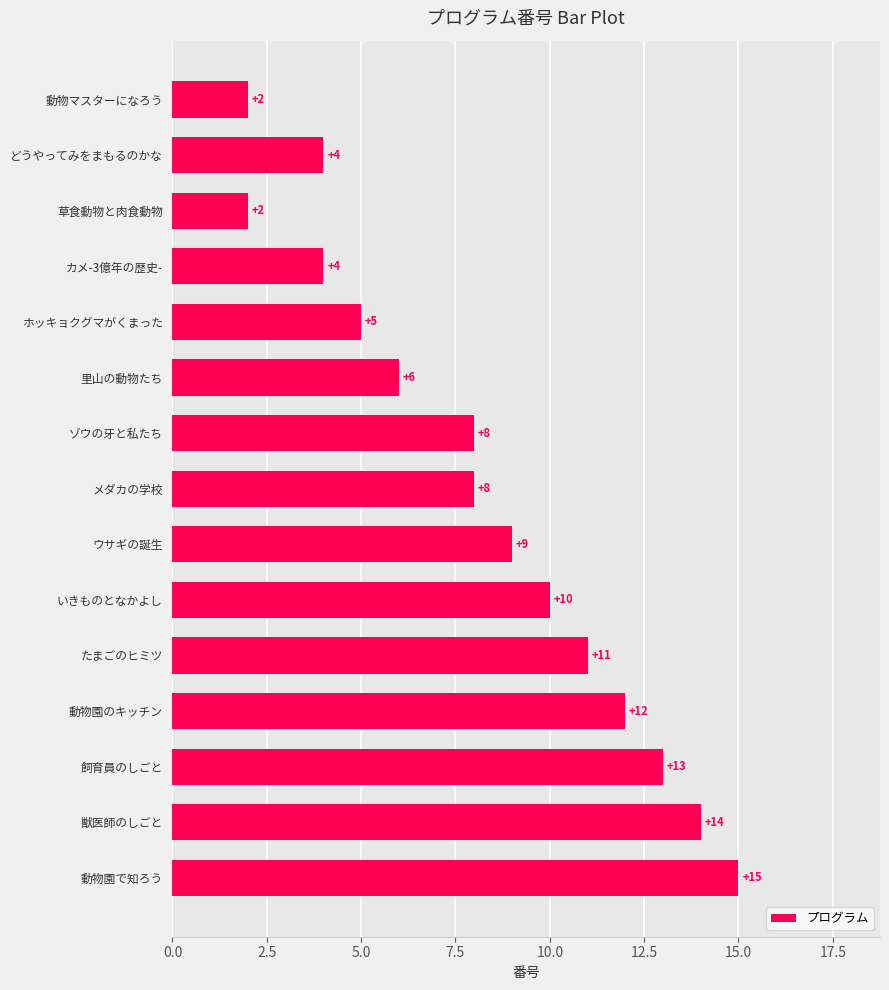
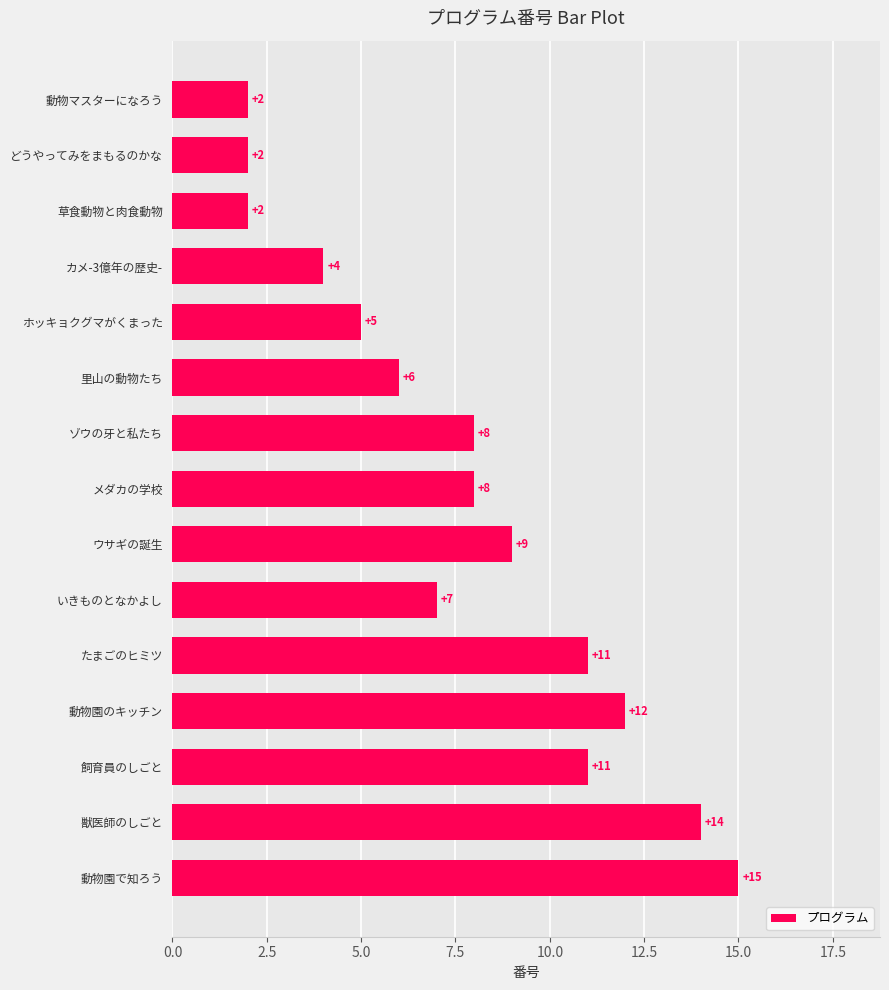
どうやってみをまもるのかな: +4 -> +2
いきものとなかよし: +10 -> +7
飼育員のしごと: +13 -> +11
